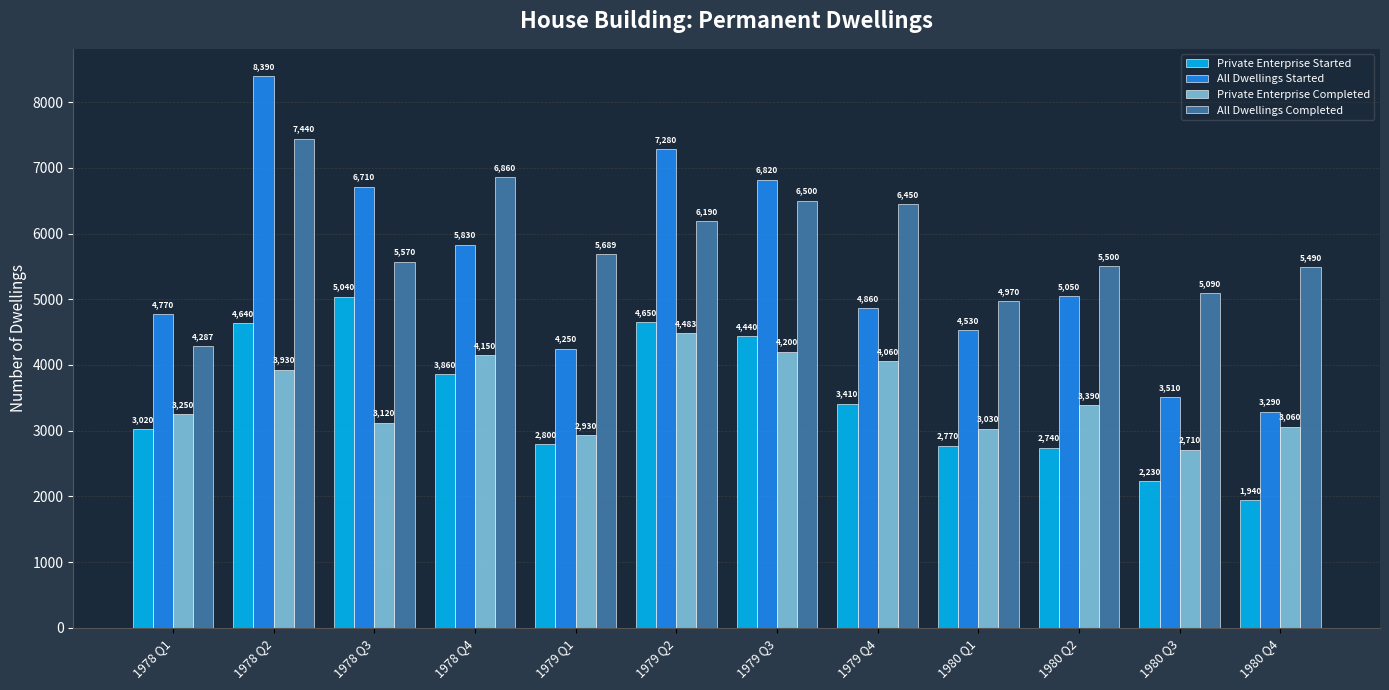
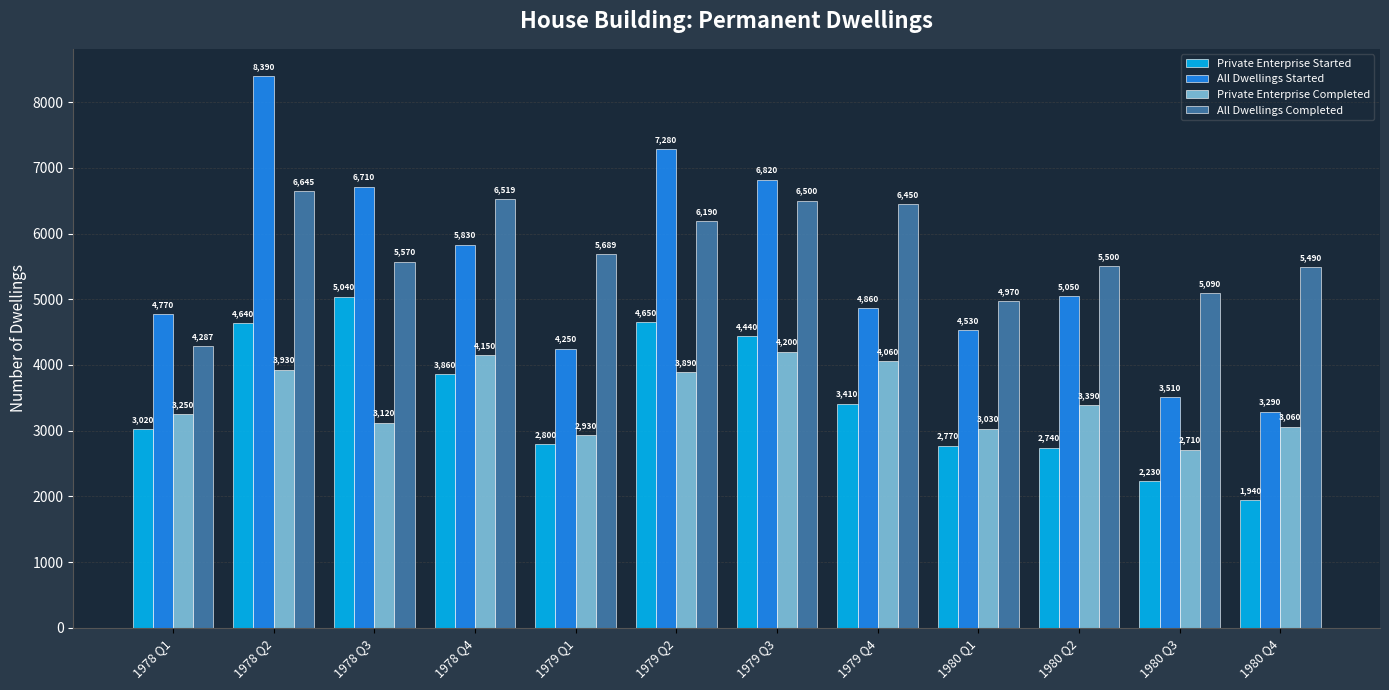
All Dwellings Completed, 1978 Q2: 7,440 -> 6,645
All Dwellings Completed, 1978 Q4: 6,860 -> 6,519
Private Enterprise Completed, 1979 Q2: 4,483 -> 3,890
